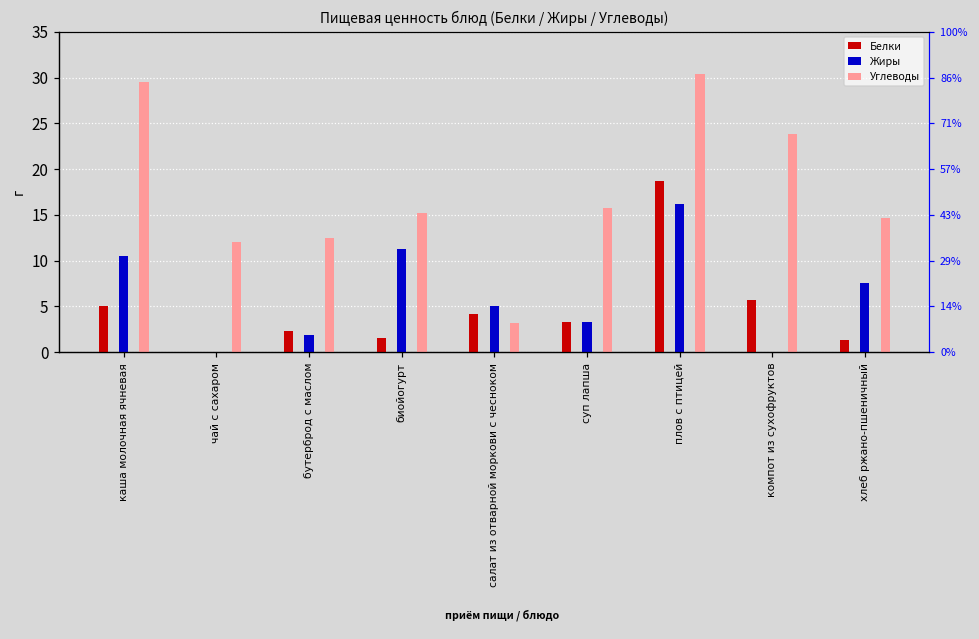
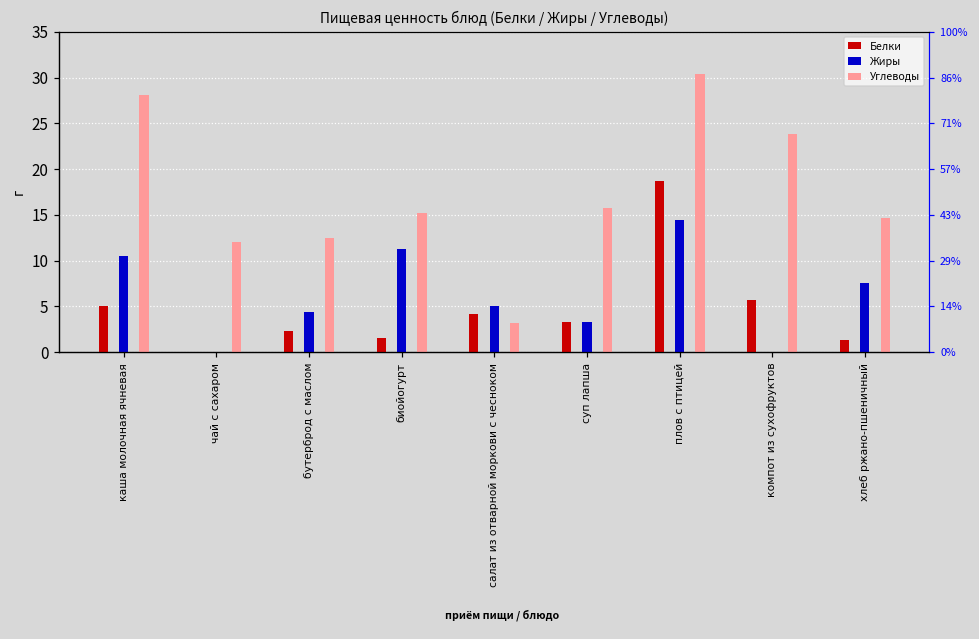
Углеводы, каша молочная ячневая: 30 -> 28
Жиры, бутерброд с маслом: 2 -> 4
Жиры, плов с птицей: 16 -> 14
